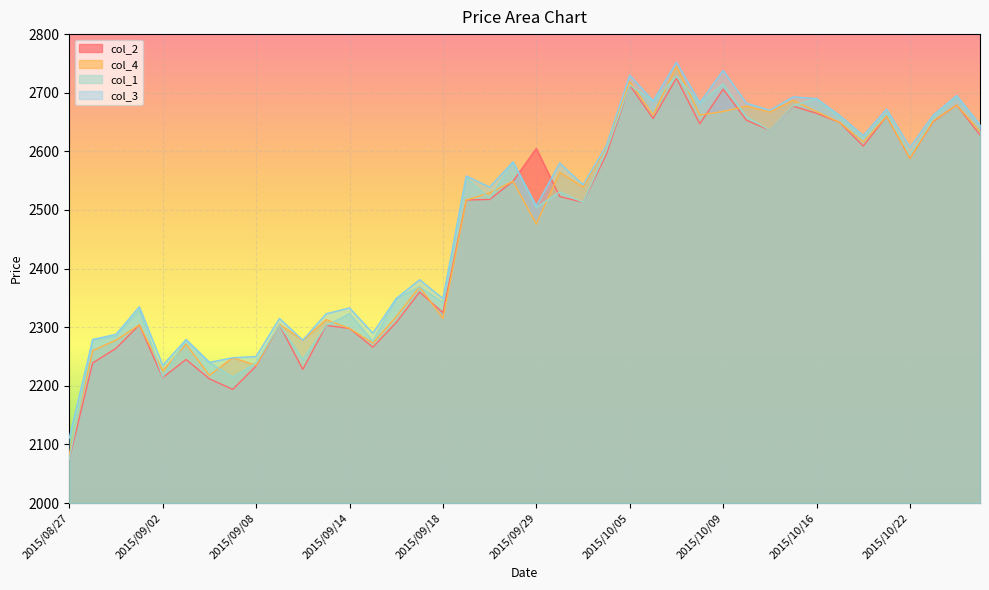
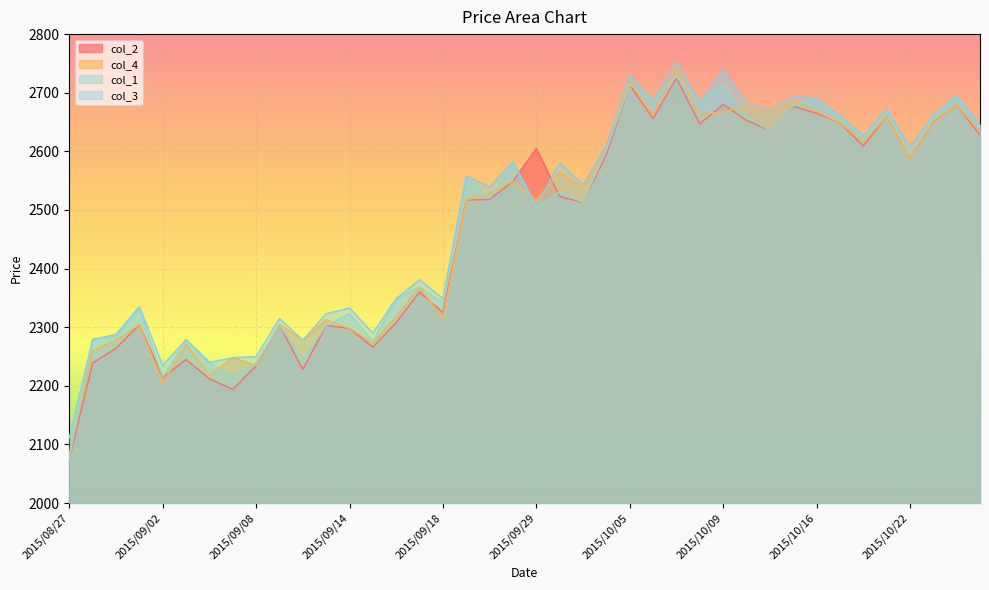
col_4, 2015/09/02: 2230 -> 2200
col_4, 2015/09/29: 2480 -> 2520
col_2, 2015/10/09: 2710 -> 2680
